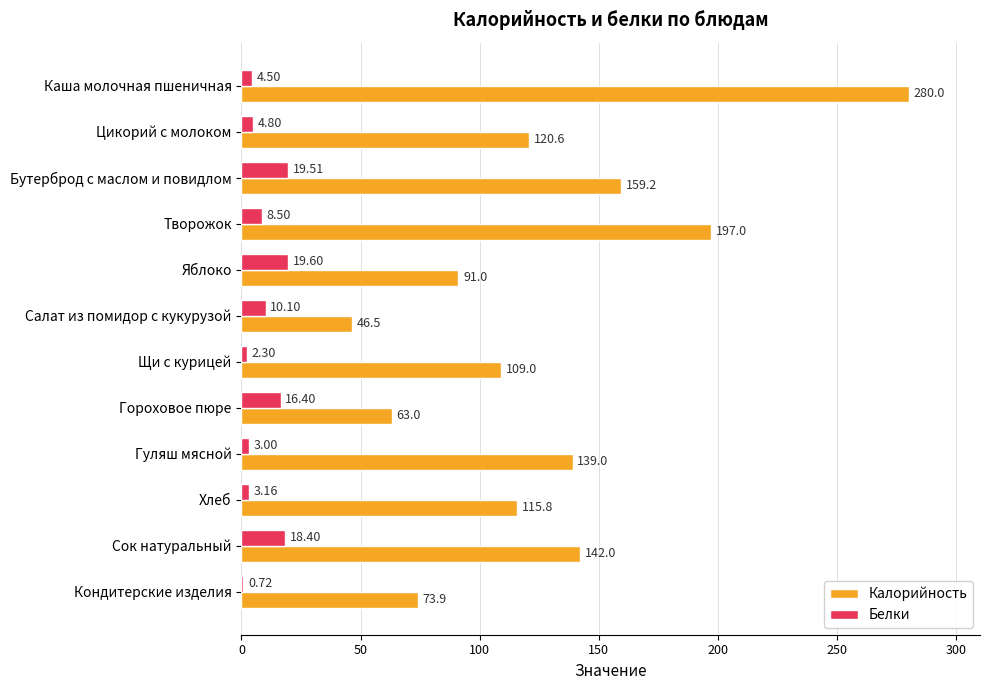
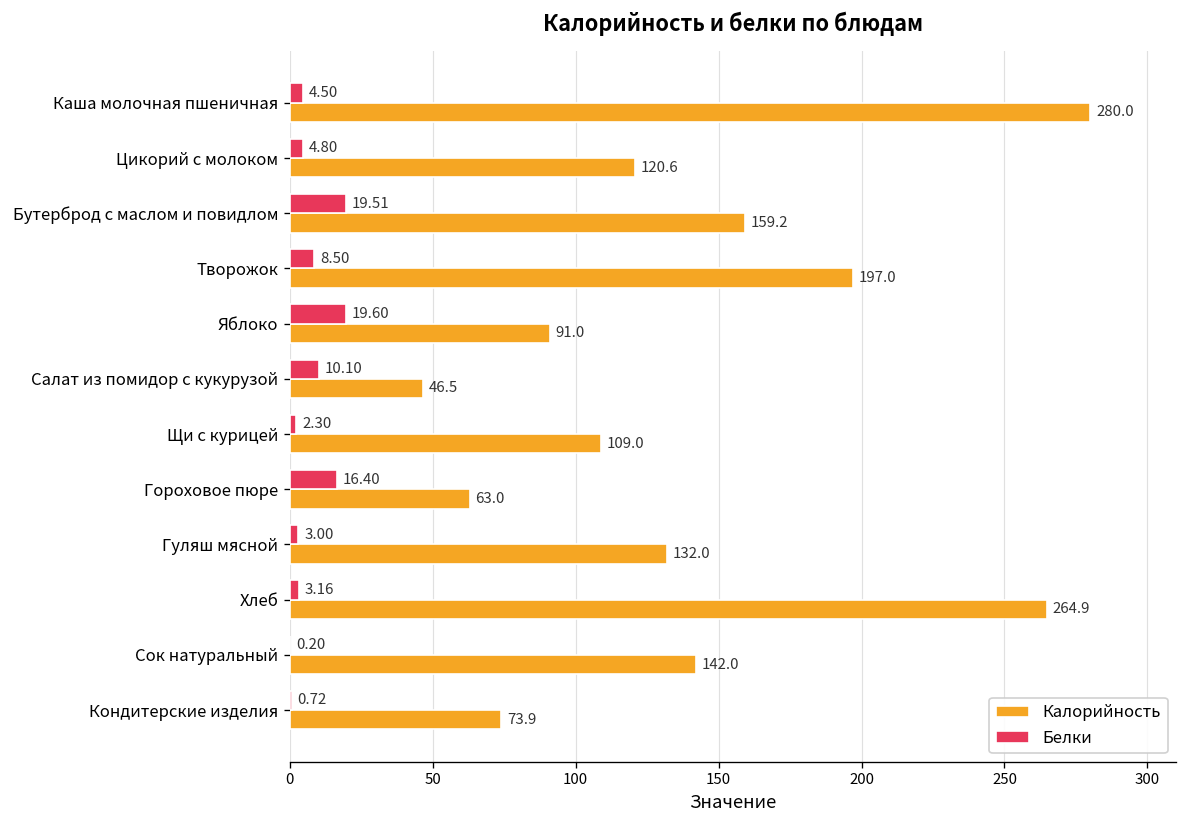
Калорийность, Гуляш мясной: 139.0 -> 132.0
Калорийность, Хлеб: 115.8 -> 264.9
Белки, Сок натуральный: 18.40 -> 0.20
